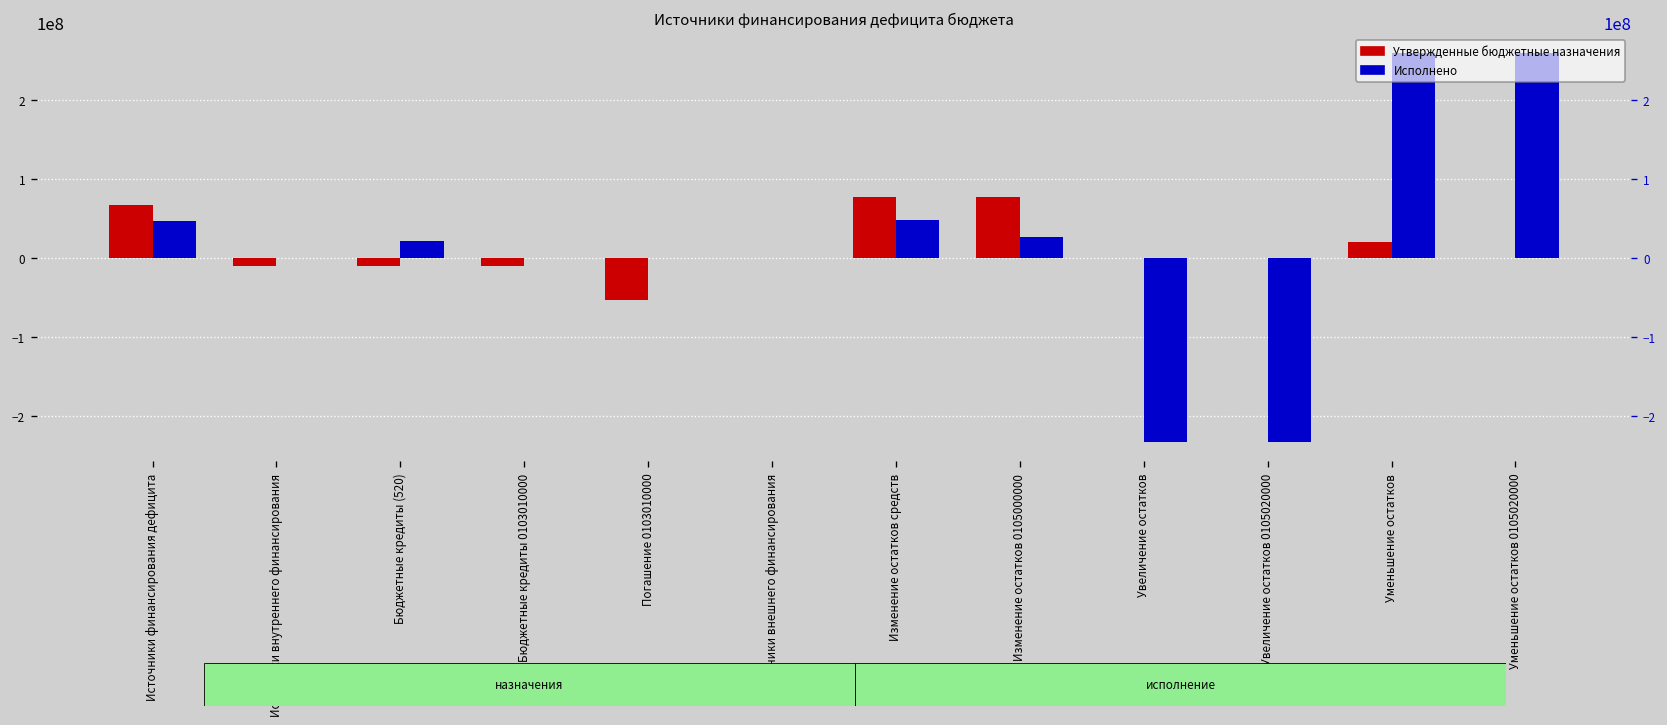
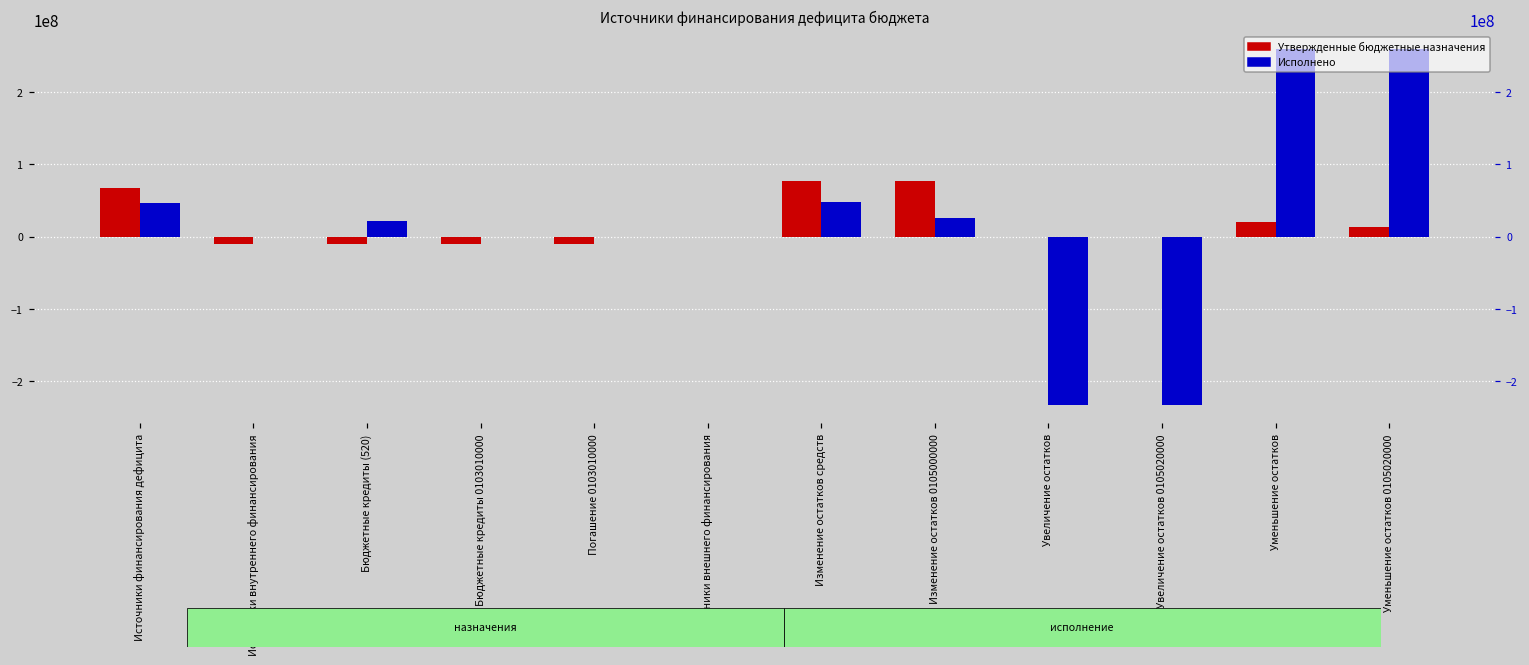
Утвержденные бюджетные назначения, Погашение 0103010000: -50000000 -> -10000000
Утвержденные бюджетные назначения, Уменьшение остатков 0105020000: 0 -> 10000000
